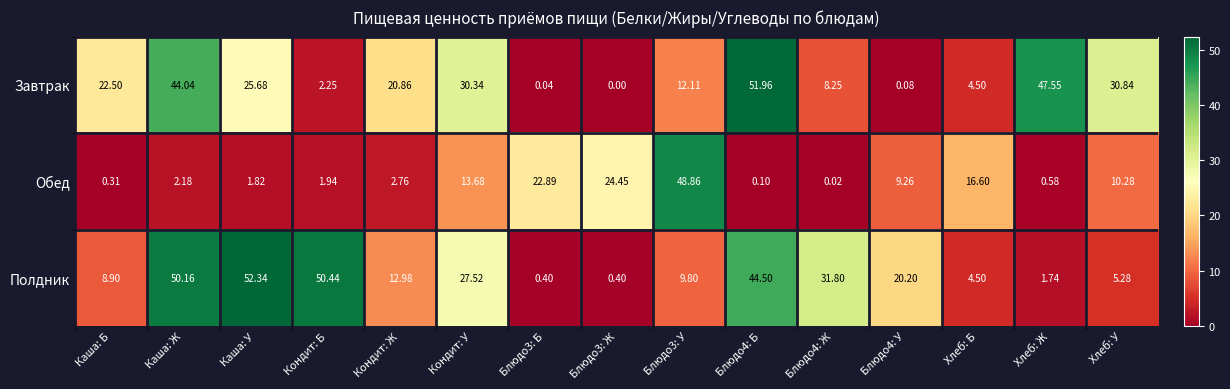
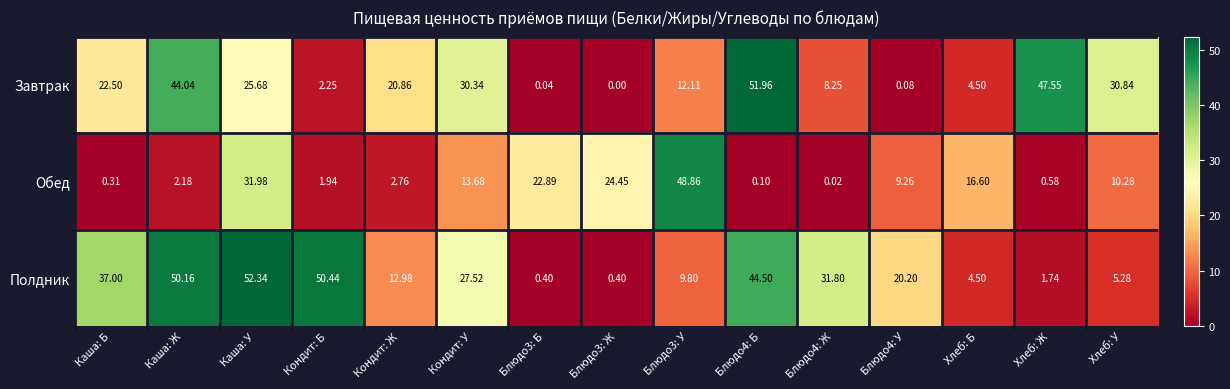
Обед, Каша: У: 1.82 -> 31.98
Полдник, Каша: Б: 8.90 -> 37.00
